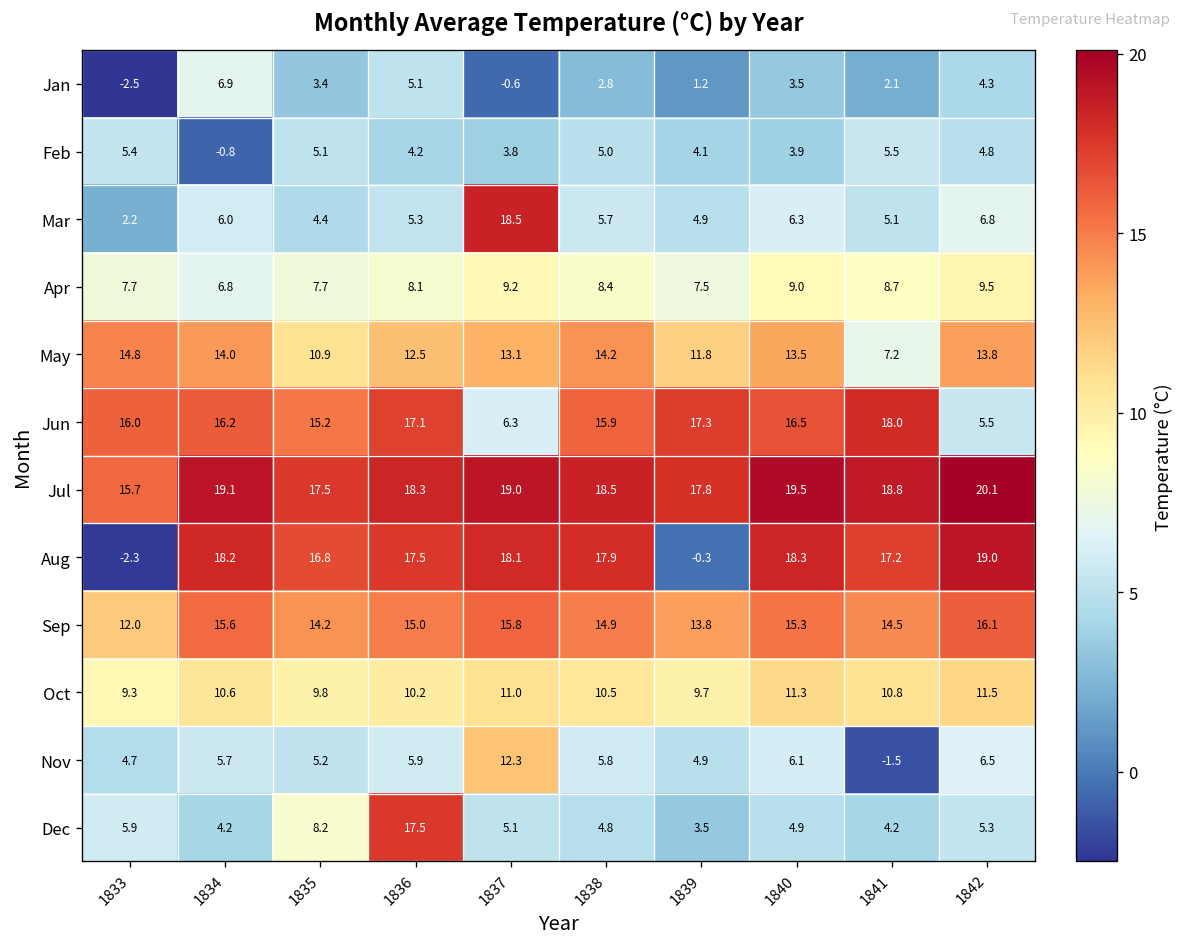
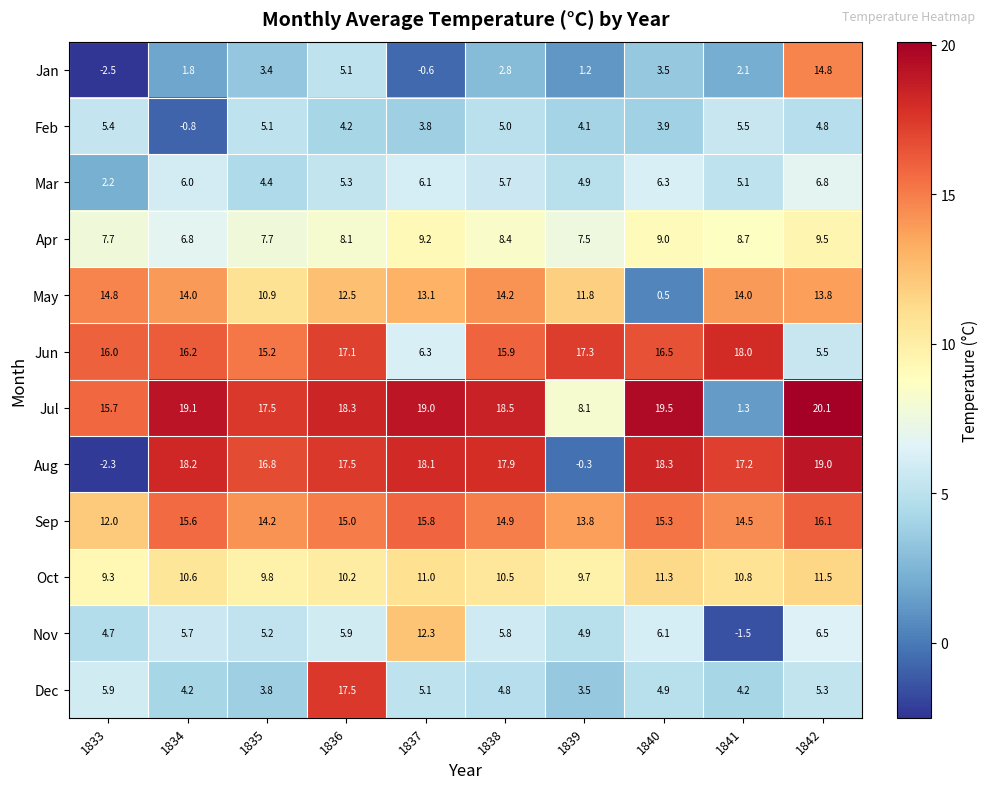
Jan, 1834: 6.9 -> 1.8
Jan, 1842: 4.3 -> 14.8
Mar, 1837: 18.5 -> 6.1
May, 1840: 13.5 -> 0.5
May, 1841: 7.2 -> 14.0
Jul, 1839: 17.8 -> 8.1
Jul, 1841: 18.8 -> 1.3
Dec, 1835: 8.2 -> 3.8
